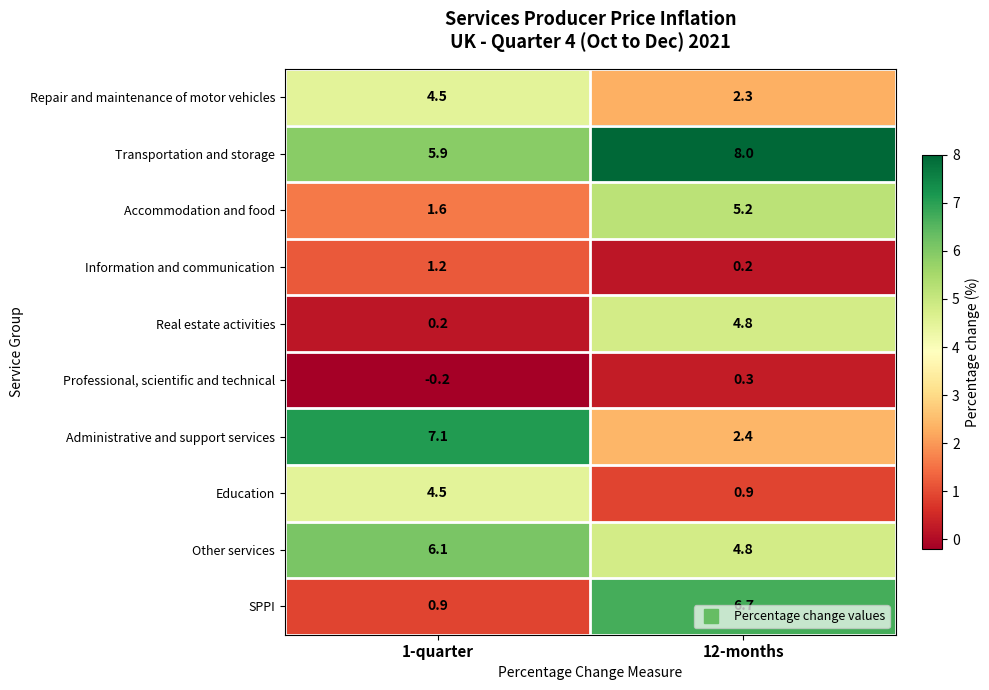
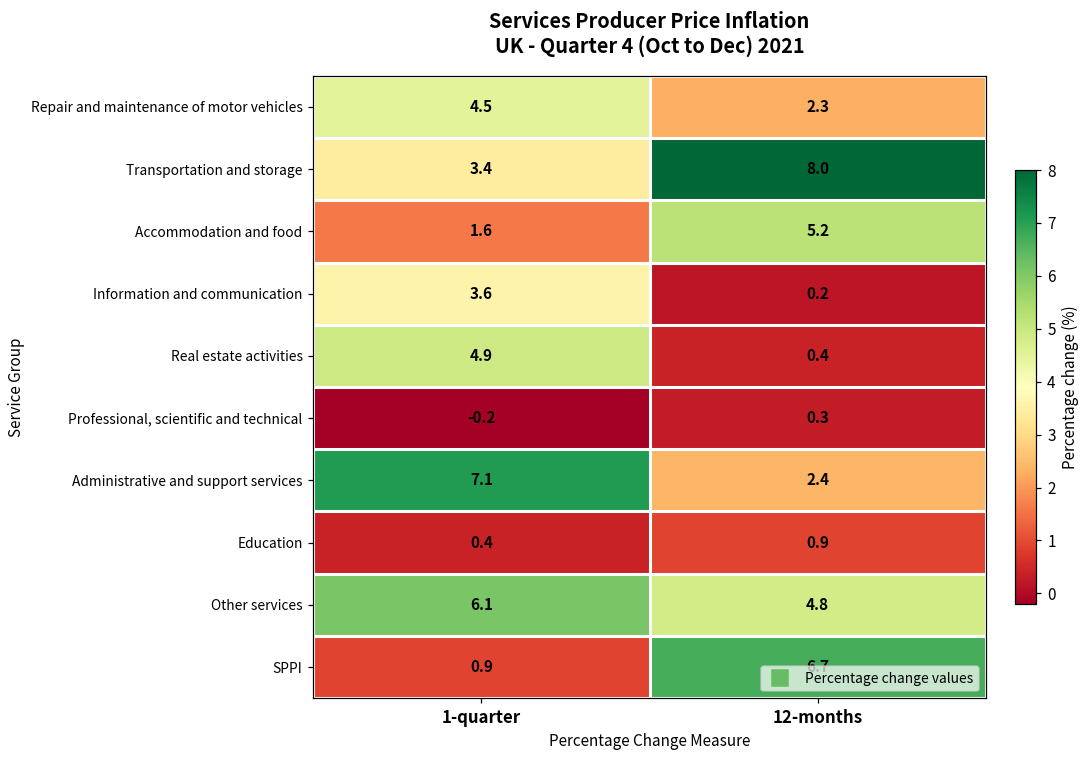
Transportation and storage, 1-quarter: 5.9 -> 3.4
Information and communication, 1-quarter: 1.2 -> 3.6
Real estate activities, 1-quarter: 0.2 -> 4.9
Real estate activities, 12-months: 4.8 -> 0.4
Education, 1-quarter: 4.5 -> 0.4
